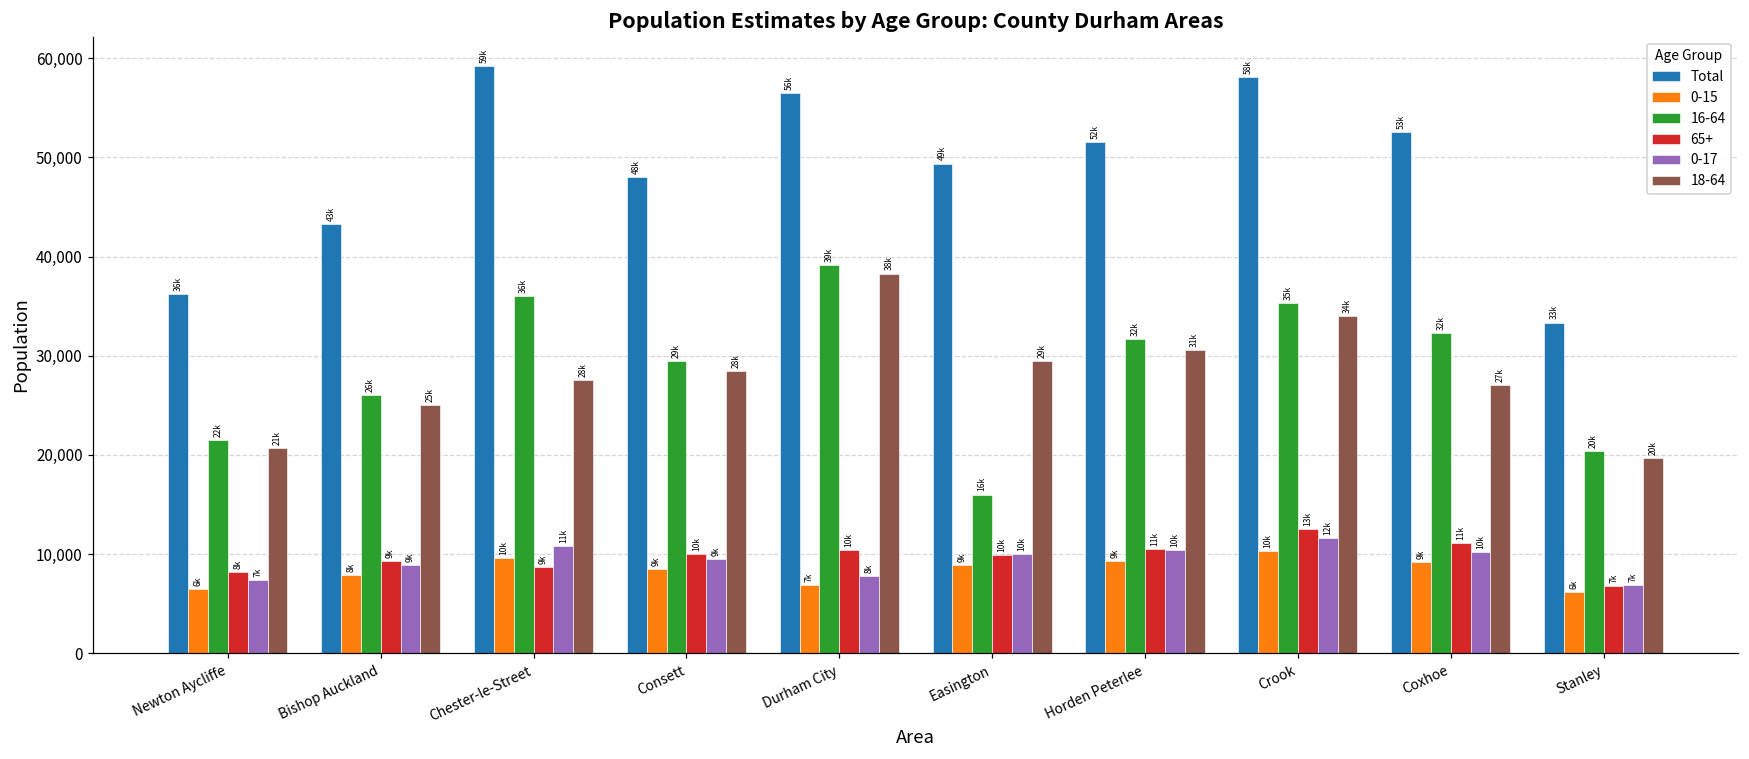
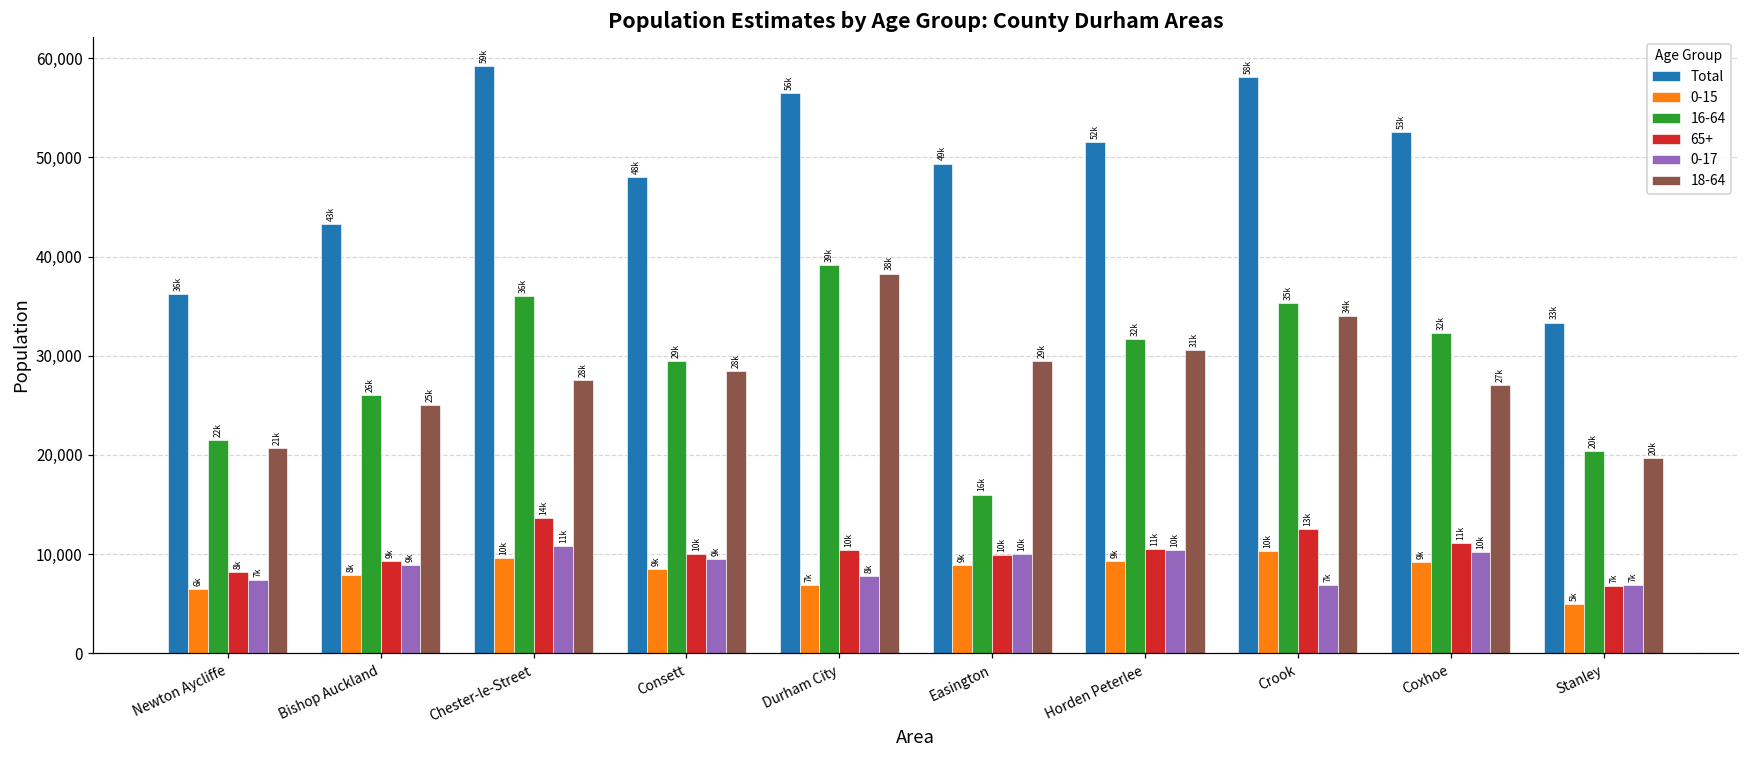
65+, Chester-le-Street: 9k -> 14k
0-17, Crook: 12k -> 7k
0-15, Stanley: 6k -> 5k
